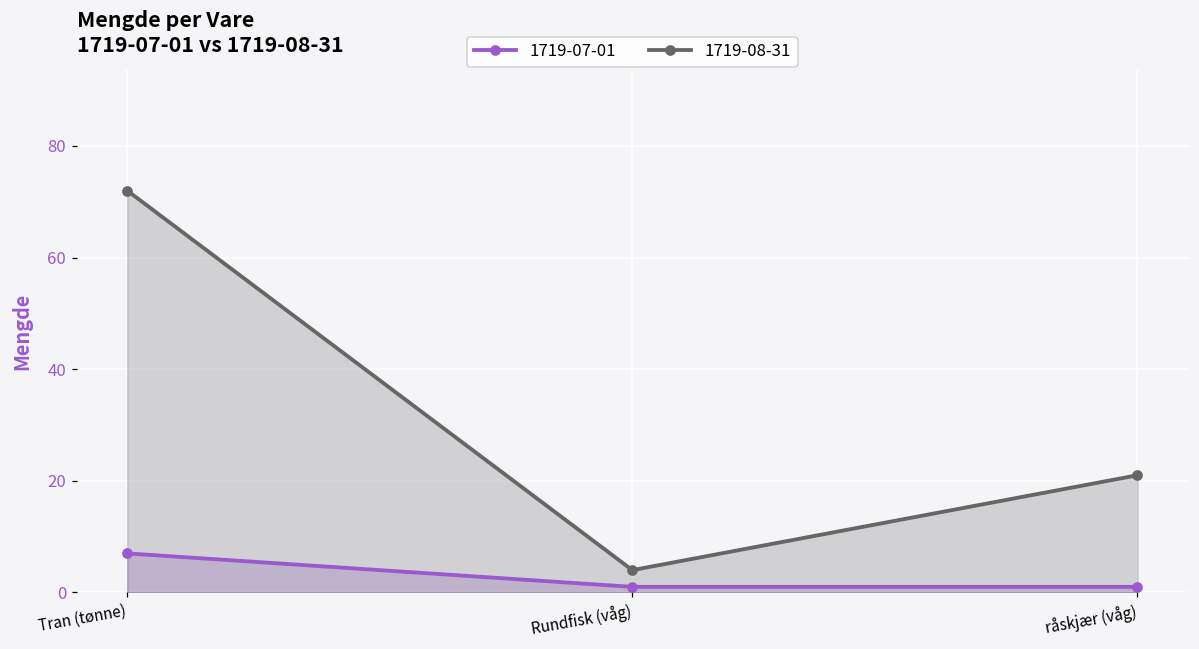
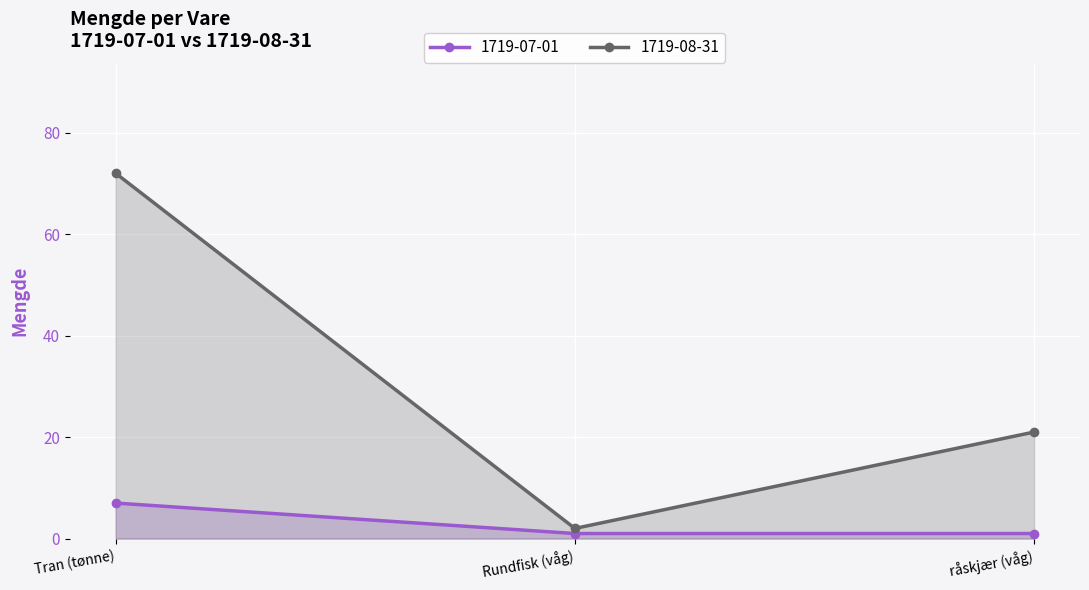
1719-08-31, Rundfisk (våg): 4 -> 2
